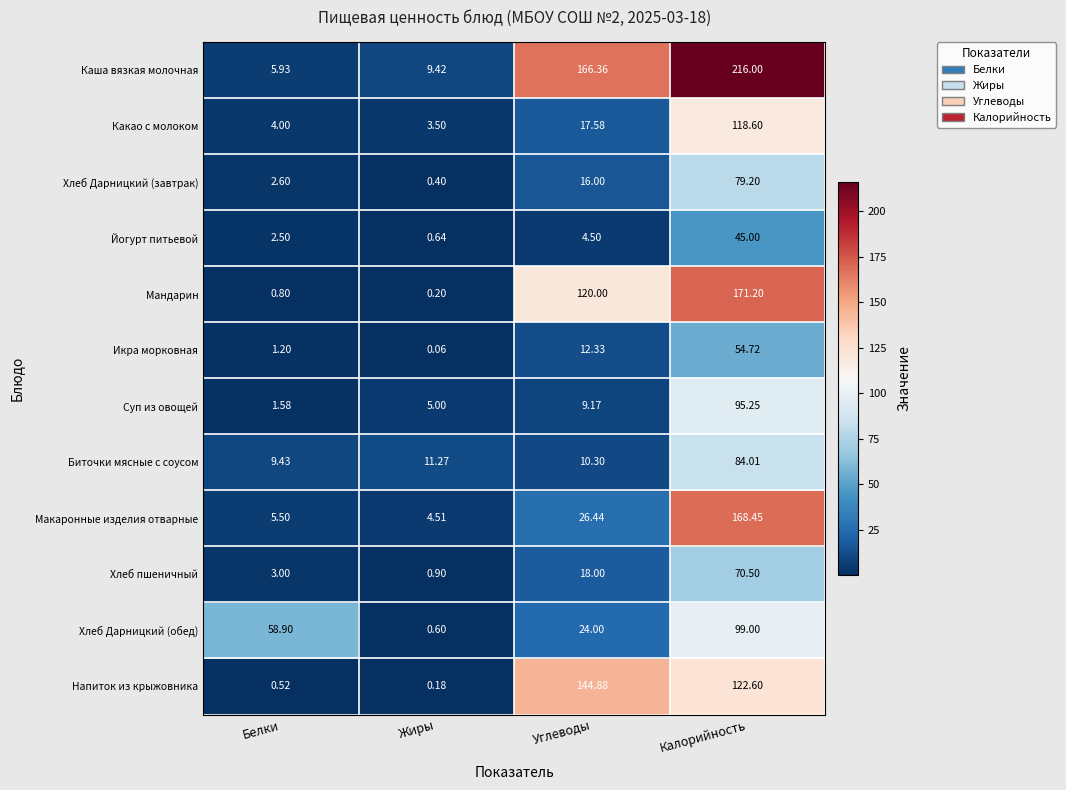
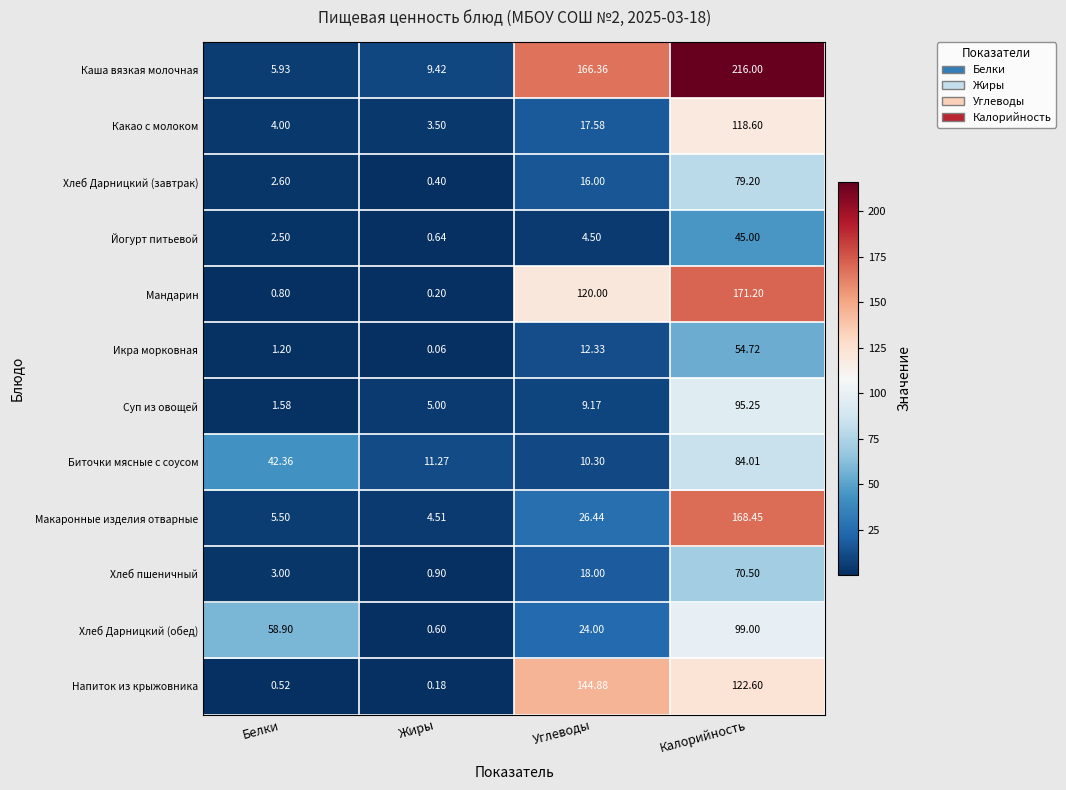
Биточки мясные с соусом, Белки: 9.43 -> 42.36
